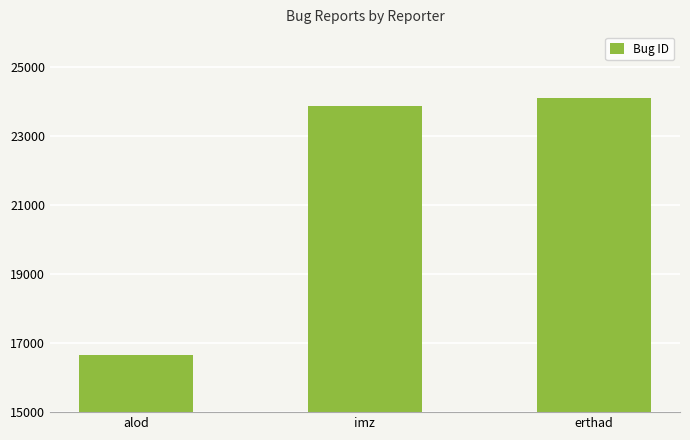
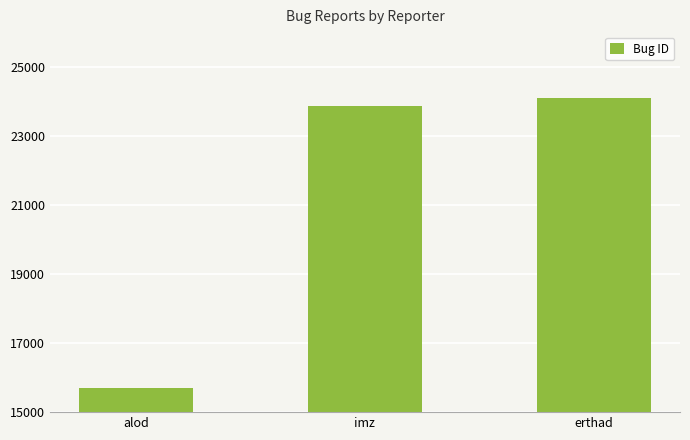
alod: 16700 -> 15700
